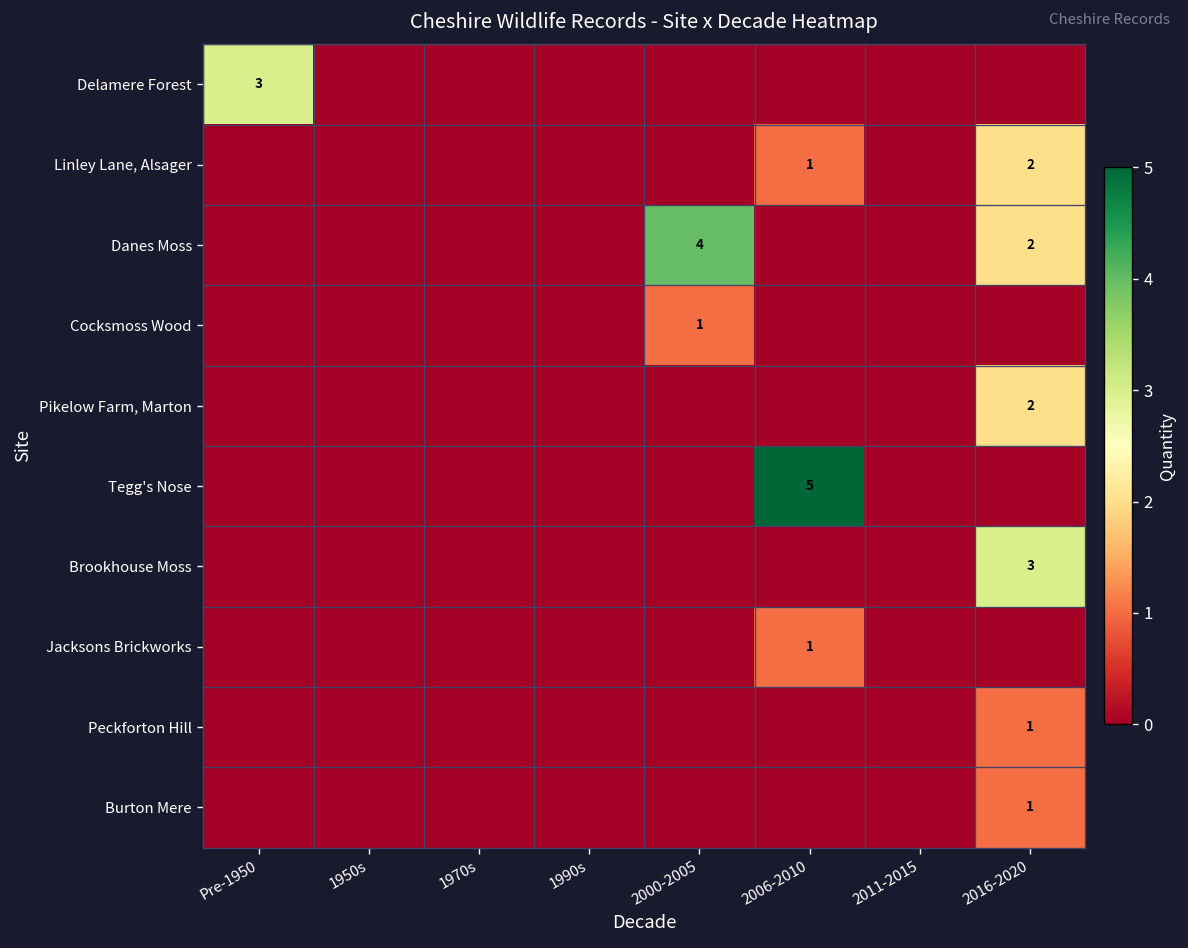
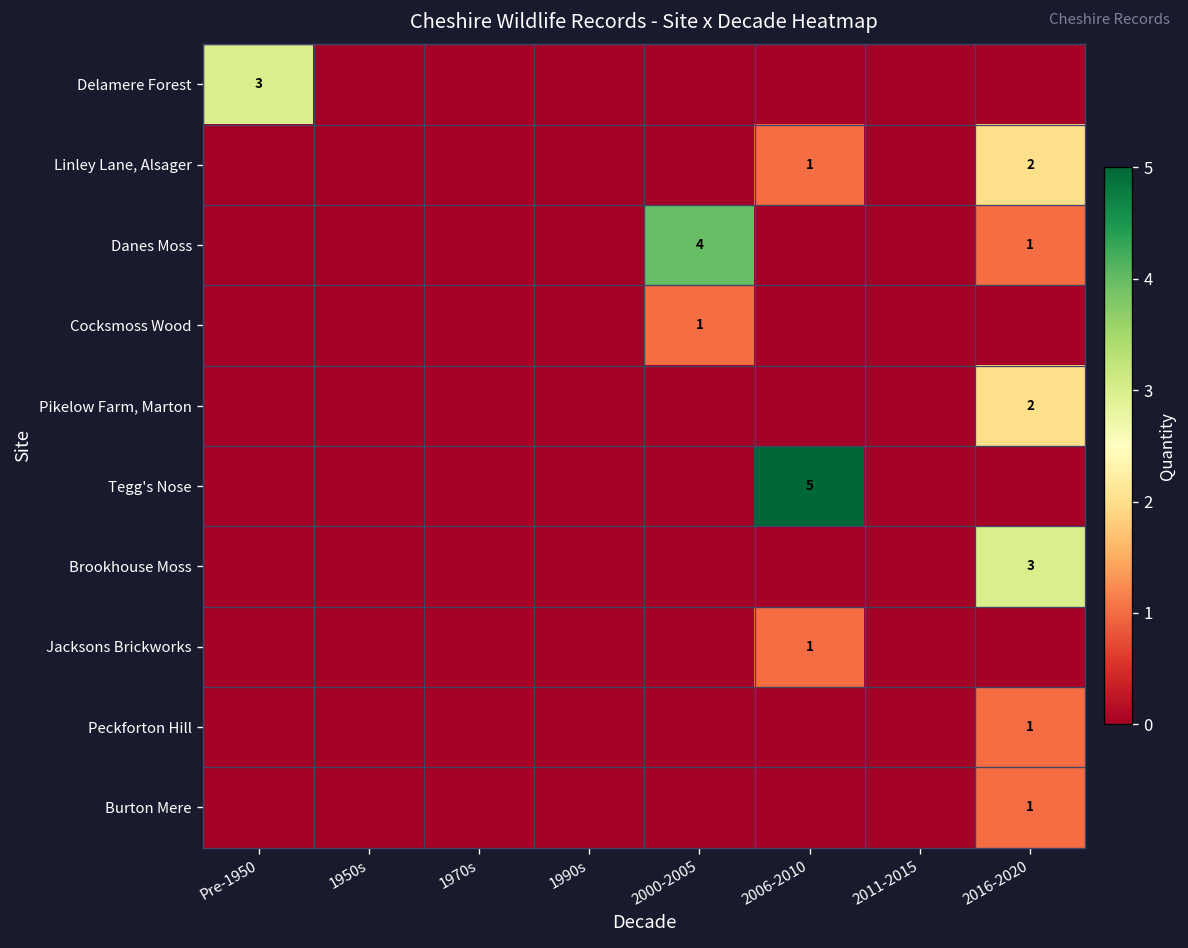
Danes Moss, 2016-2020: 2 -> 1
